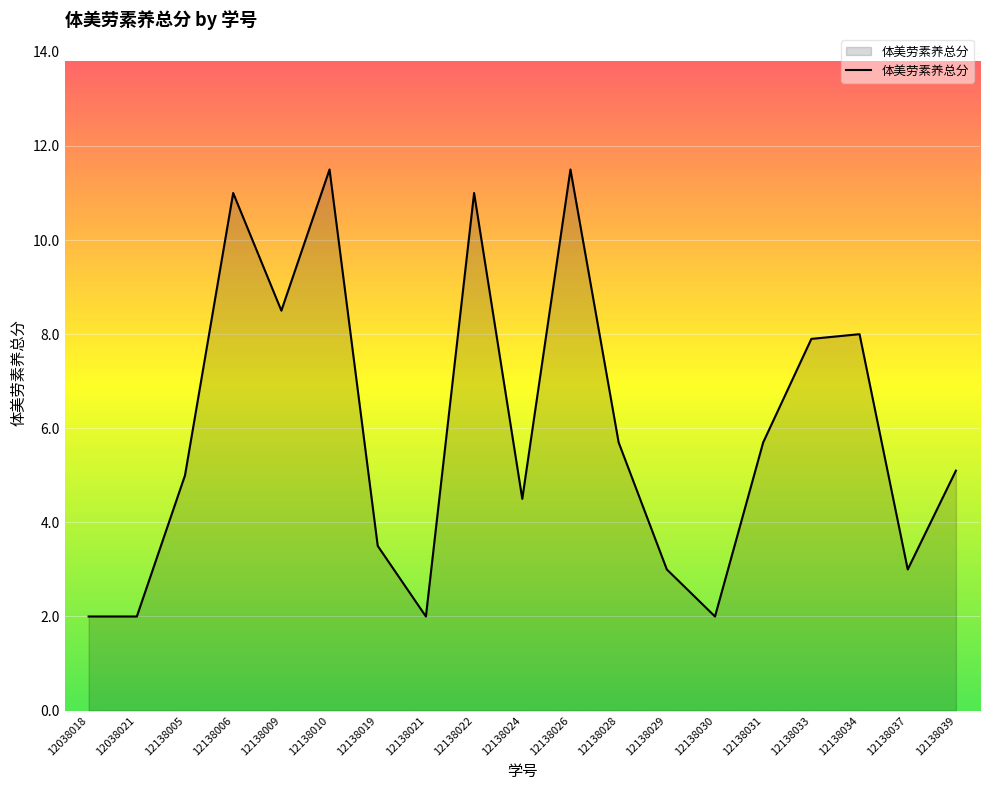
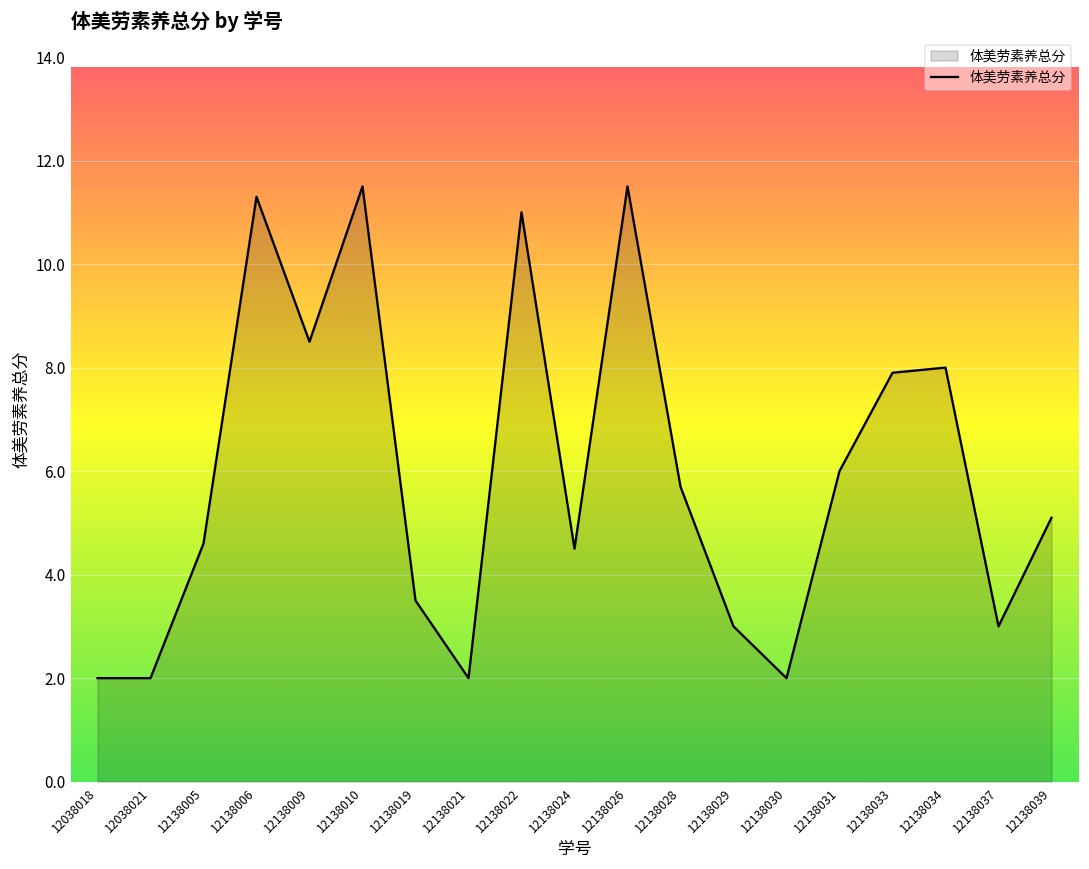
12138005: 5.0 -> 4.6
12138006: 11.0 -> 11.3
12138031: 5.7 -> 6.0
